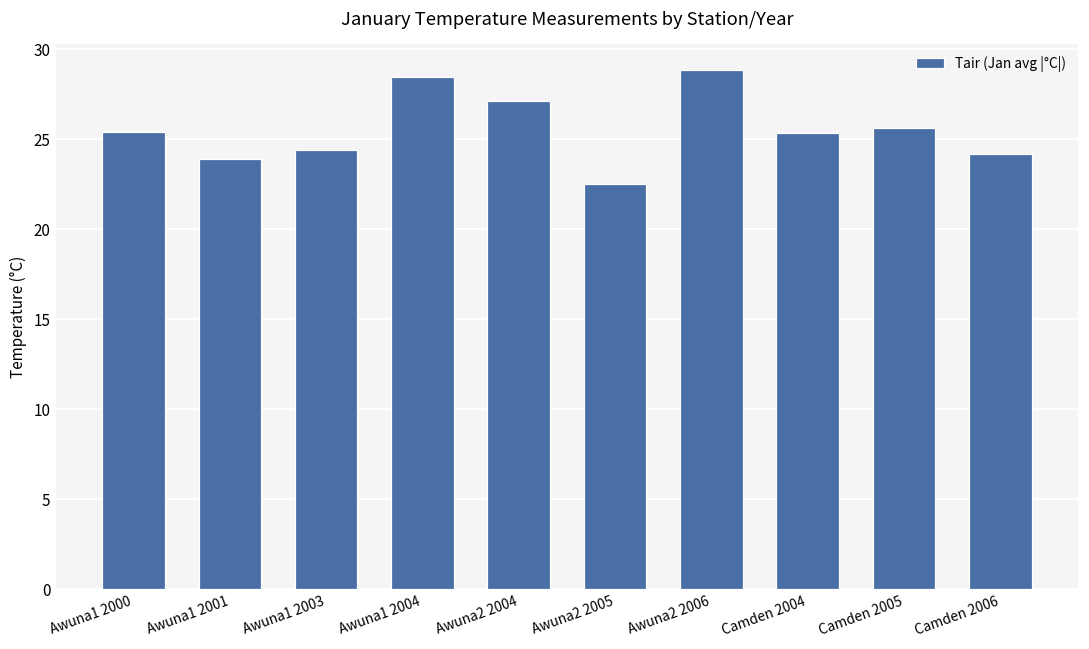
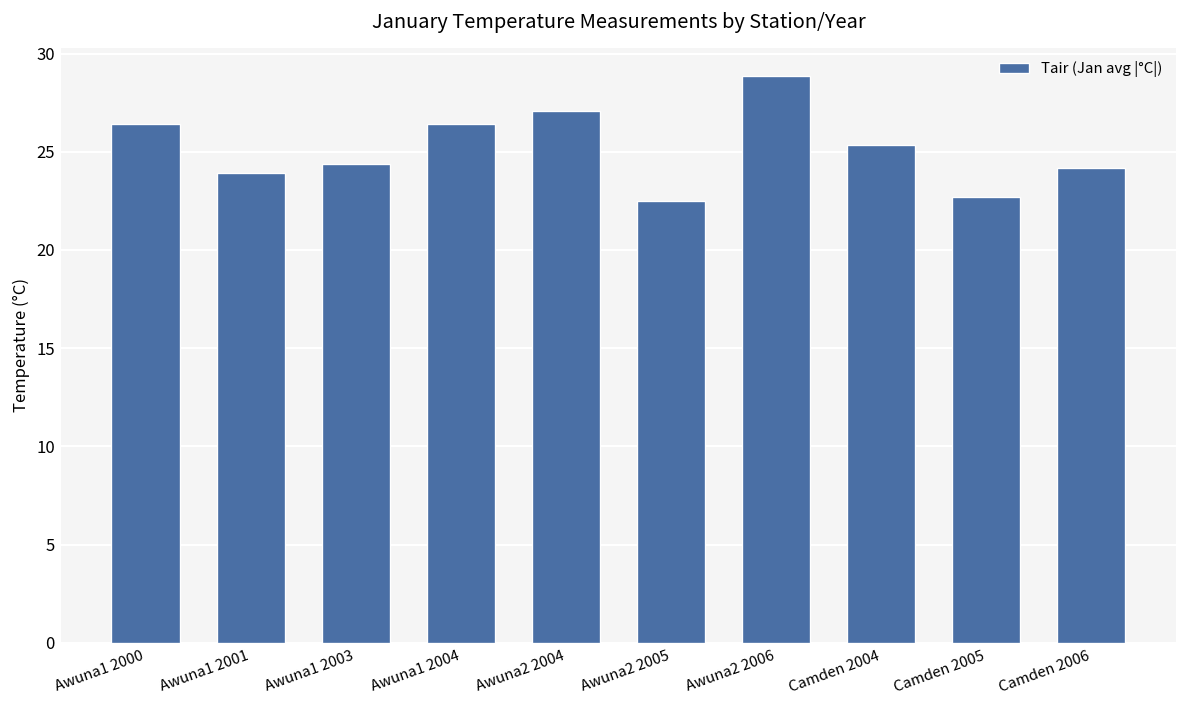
Awuna1 2000: 25.4 -> 26.4
Awuna1 2004: 28.5 -> 26.4
Camden 2005: 25.6 -> 22.7
